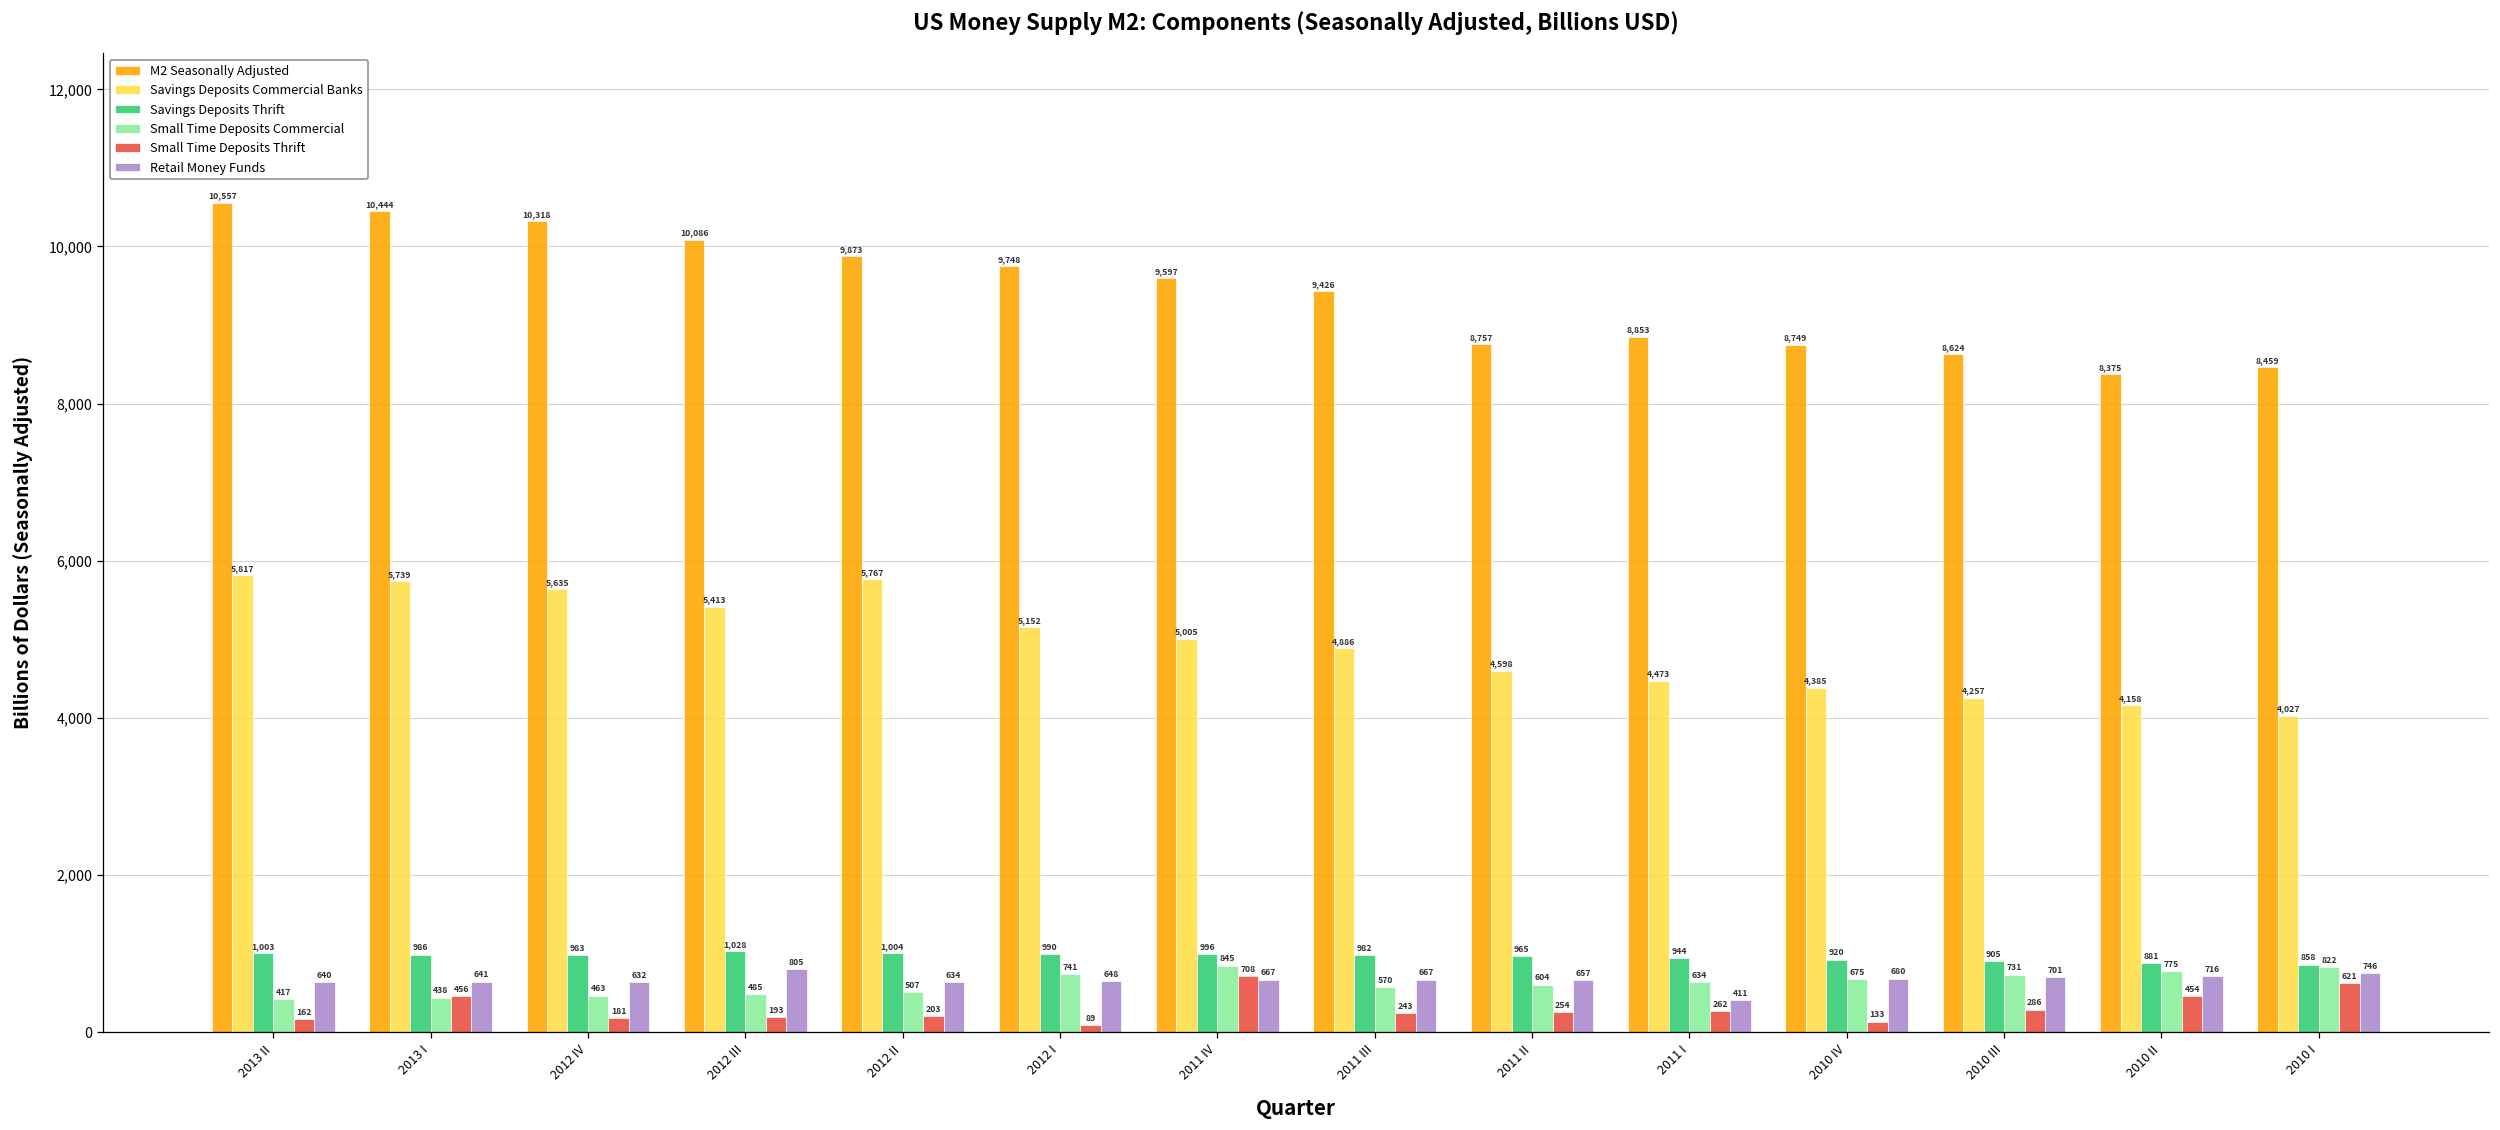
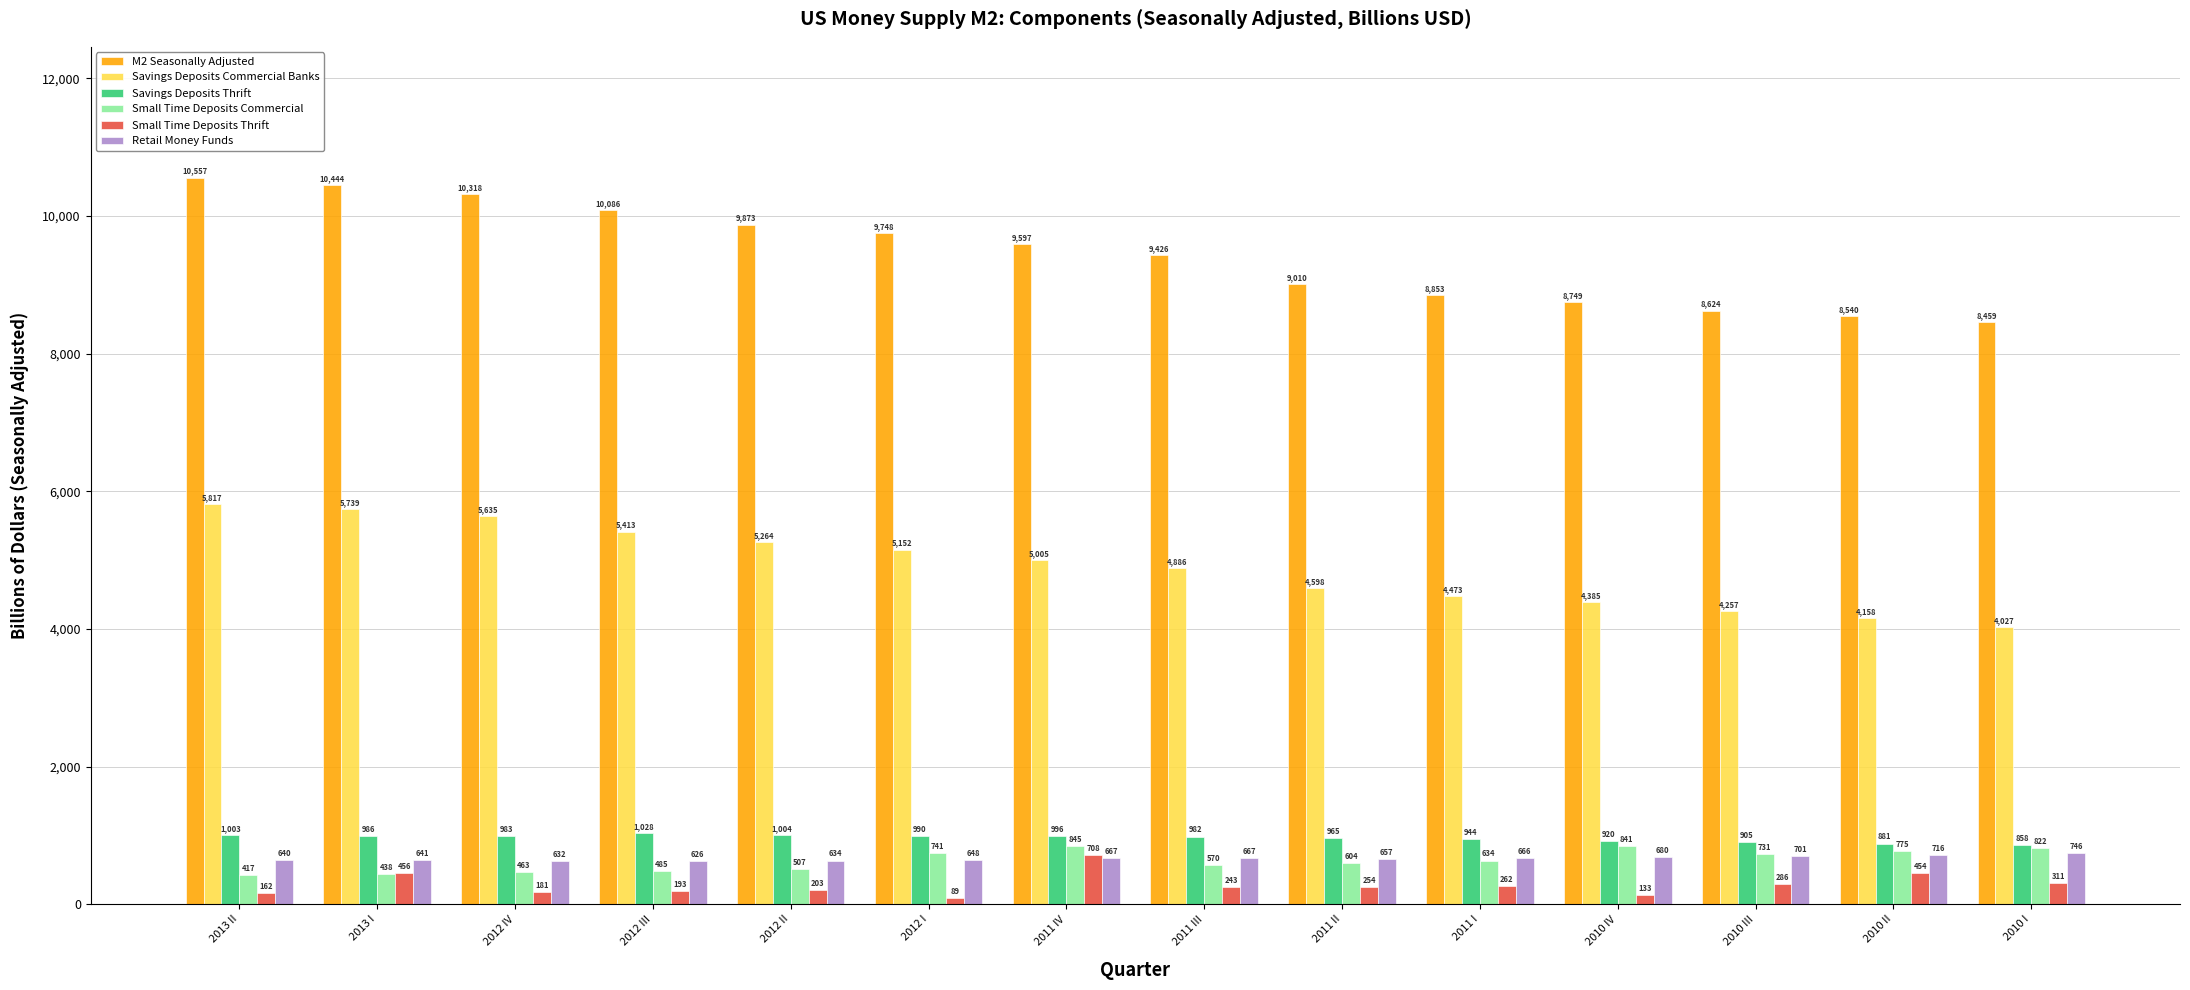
Retail Money Funds, 2012 III: 805 -> 626
Savings Deposits Commercial Banks, 2012 II: 5,767 -> 5,264
M2 Seasonally Adjusted, 2011 II: 8,757 -> 9,010
Retail Money Funds, 2011 I: 411 -> 666
Small Time Deposits Commercial, 2010 IV: 675 -> 841
M2 Seasonally Adjusted, 2010 II: 8,375 -> 8,540
Small Time Deposits Thrift, 2010 I: 621 -> 311
